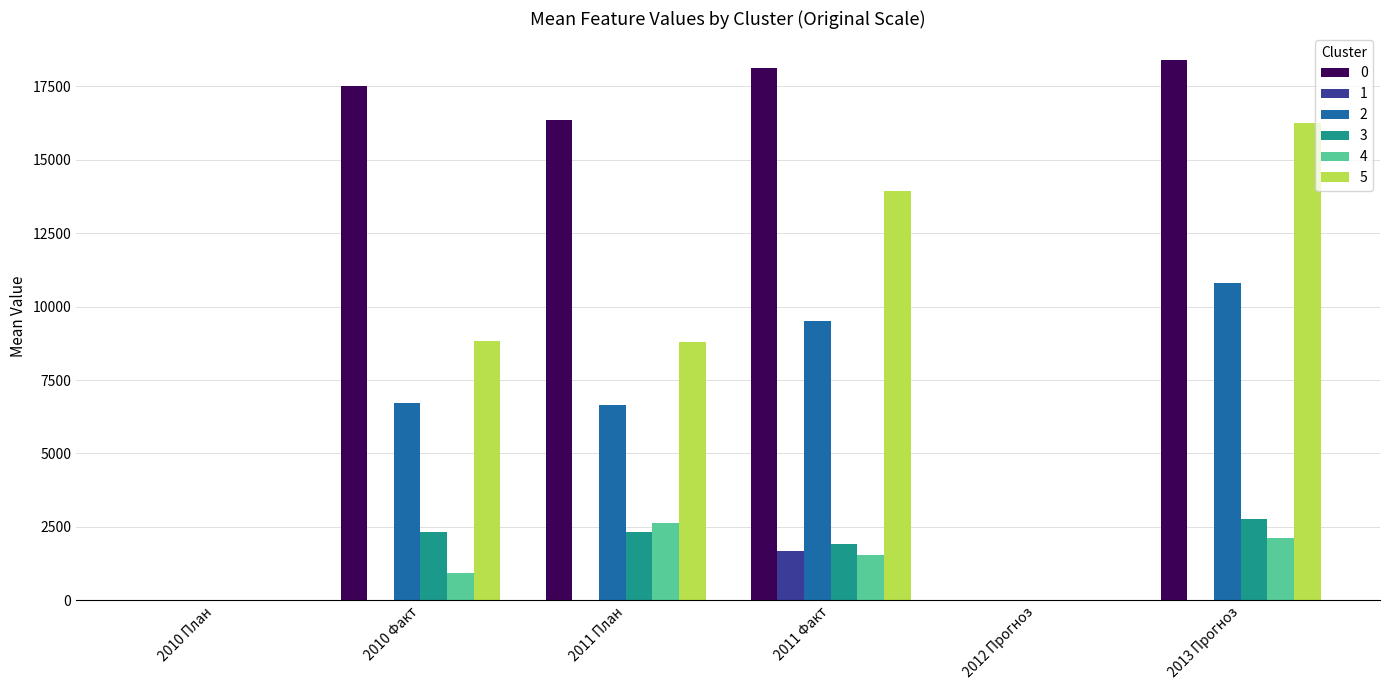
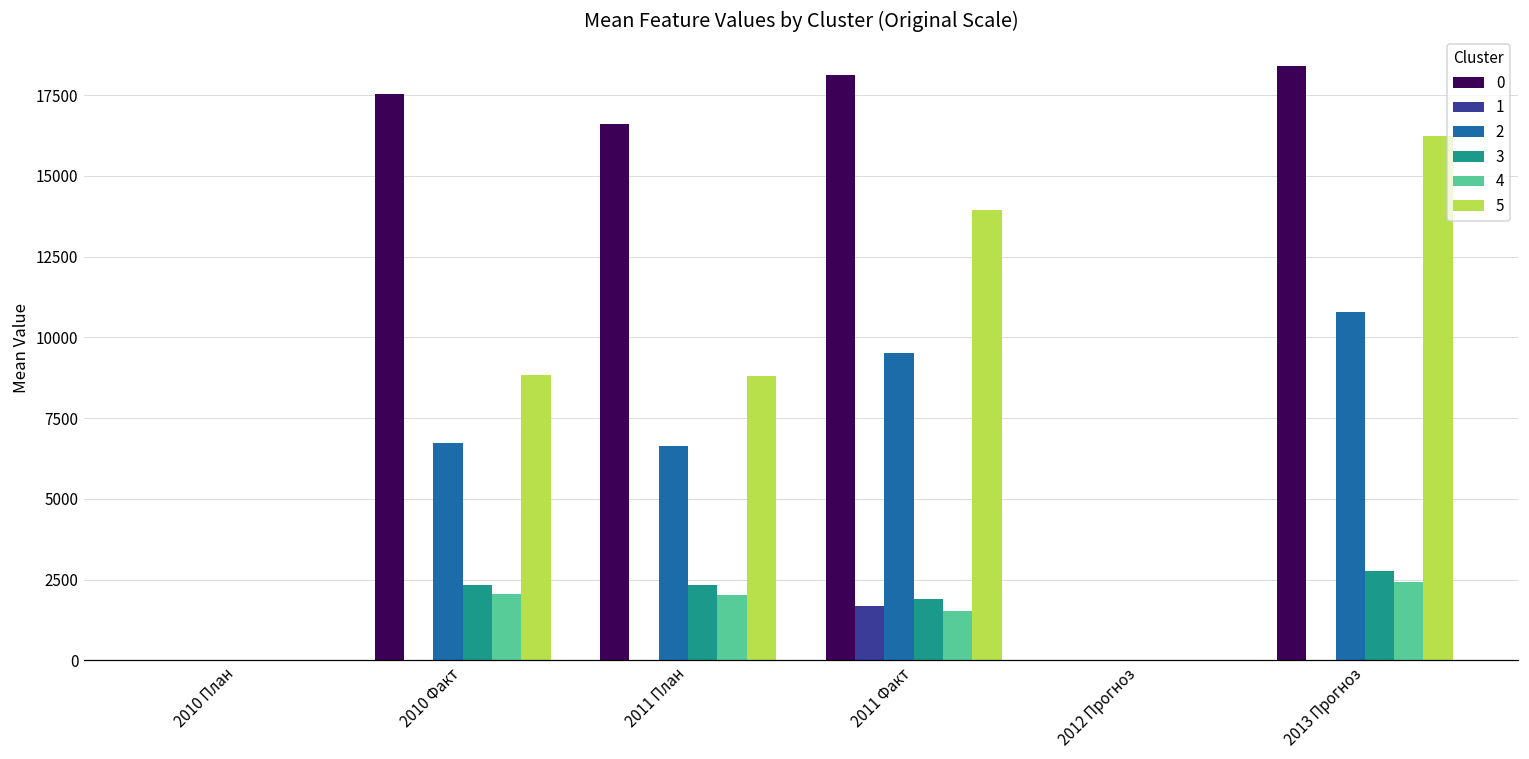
4, 2010 Факт: 900 -> 2000
0, 2011 План: 16300 -> 16600
4, 2011 План: 2600 -> 2000
4, 2013 Прогноз: 2100 -> 2400
